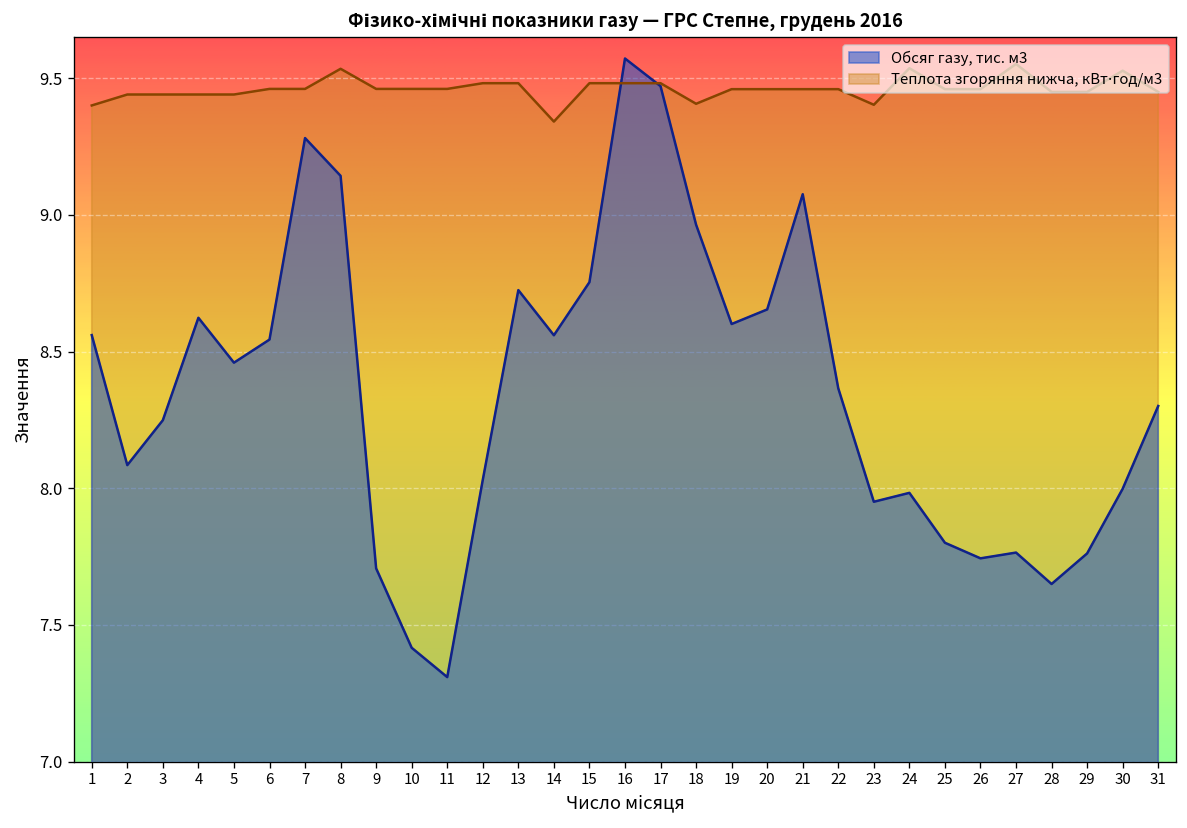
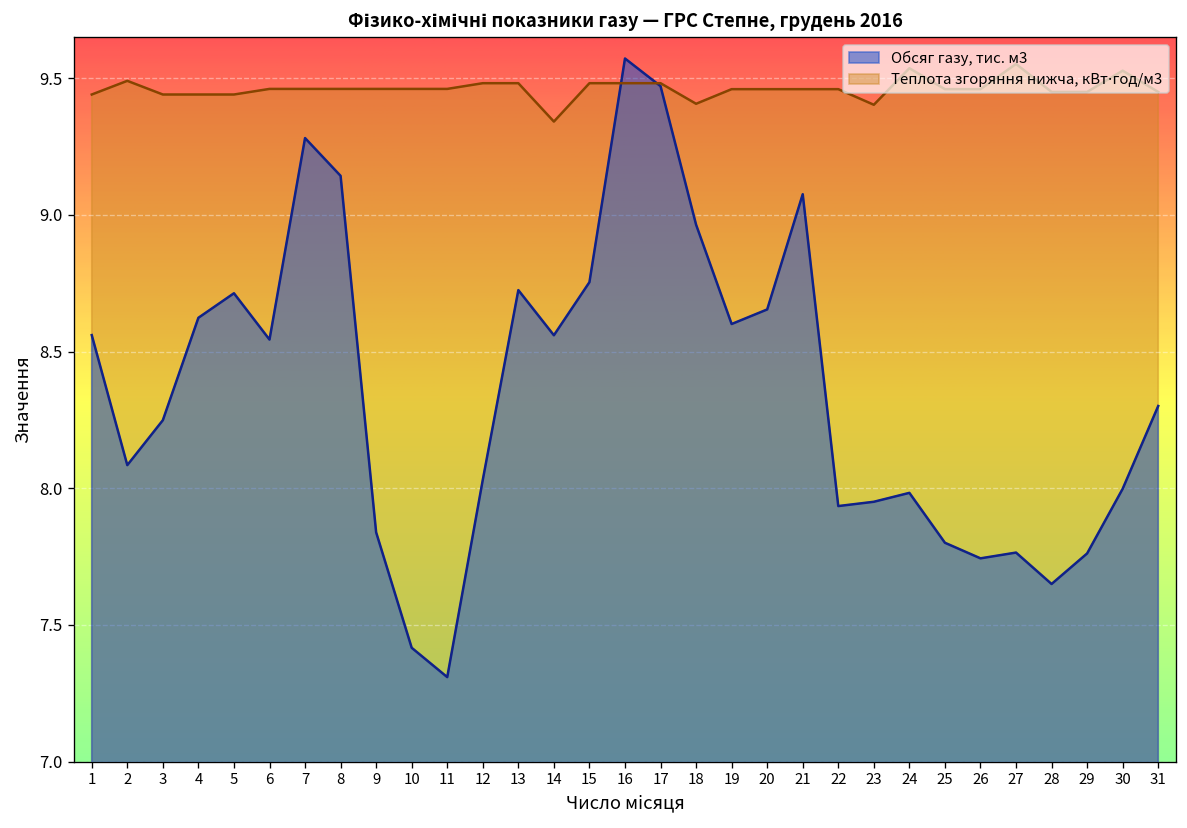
Теплота згоряння нижча, кВт⋅год/м3, 1: 9.40 -> 9.44
Теплота згоряння нижча, кВт⋅год/м3, 2: 9.44 -> 9.49
Обсяг газу, тис. м3, 5: 8.46 -> 8.71
Теплота згоряння нижча, кВт⋅год/м3, 8: 9.53 -> 9.46
Обсяг газу, тис. м3, 9: 7.71 -> 7.84
Обсяг газу, тис. м3, 22: 8.37 -> 7.93
